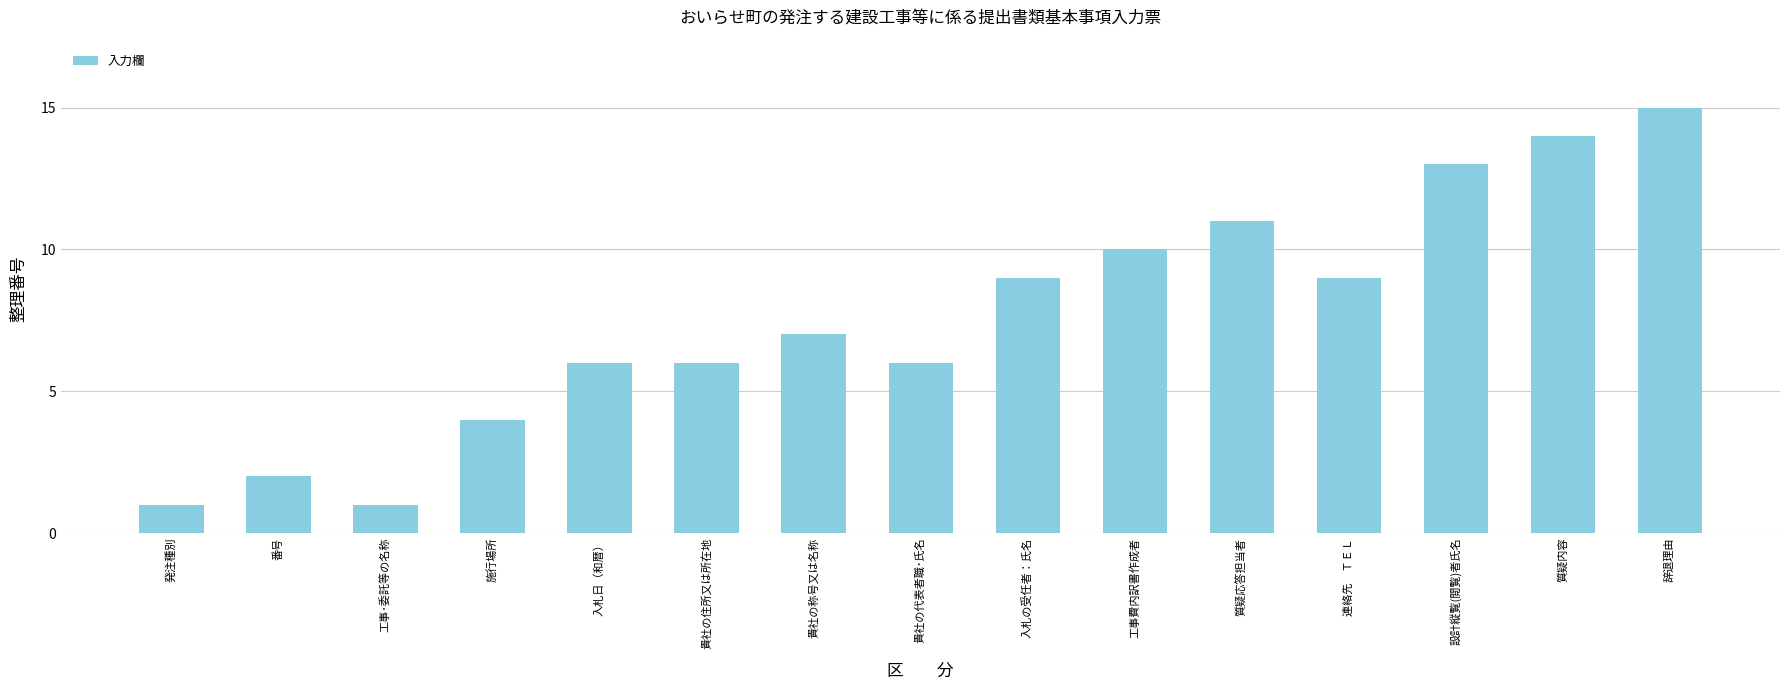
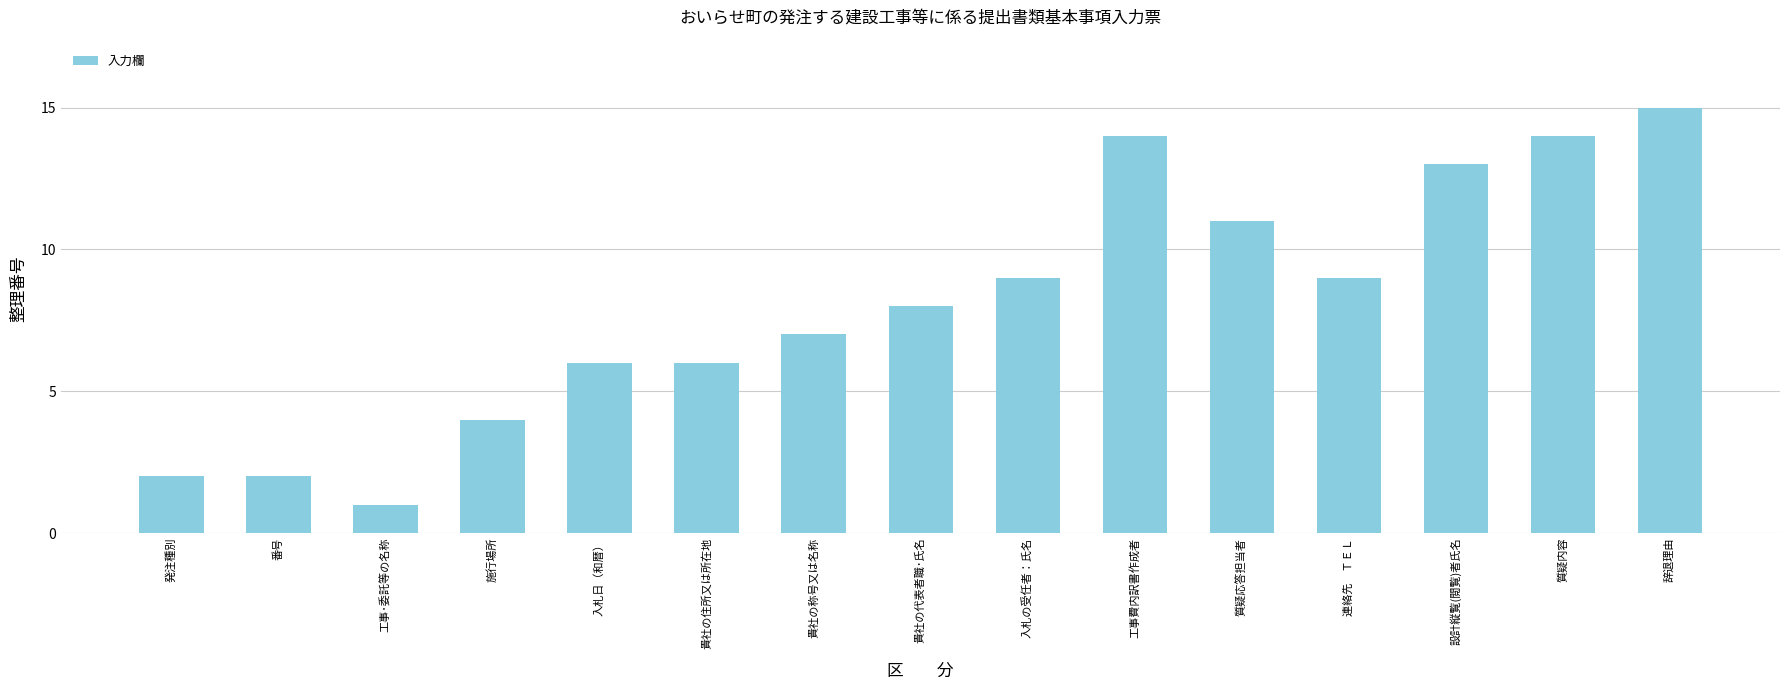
発注種別: 1 -> 2
貴社の代表者職･氏名: 6 -> 8
工事費内訳書作成者: 10 -> 14
